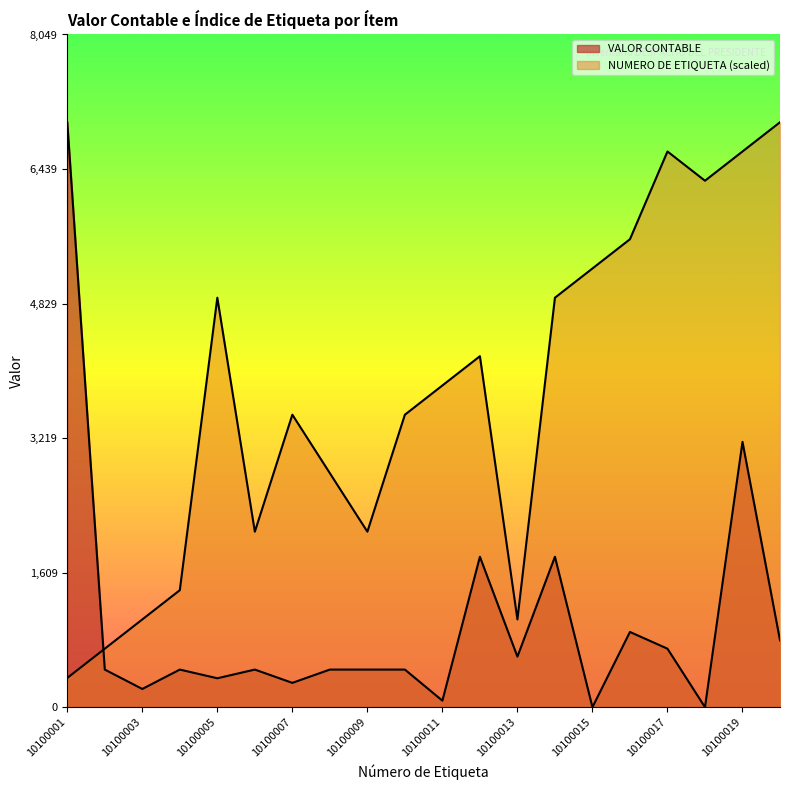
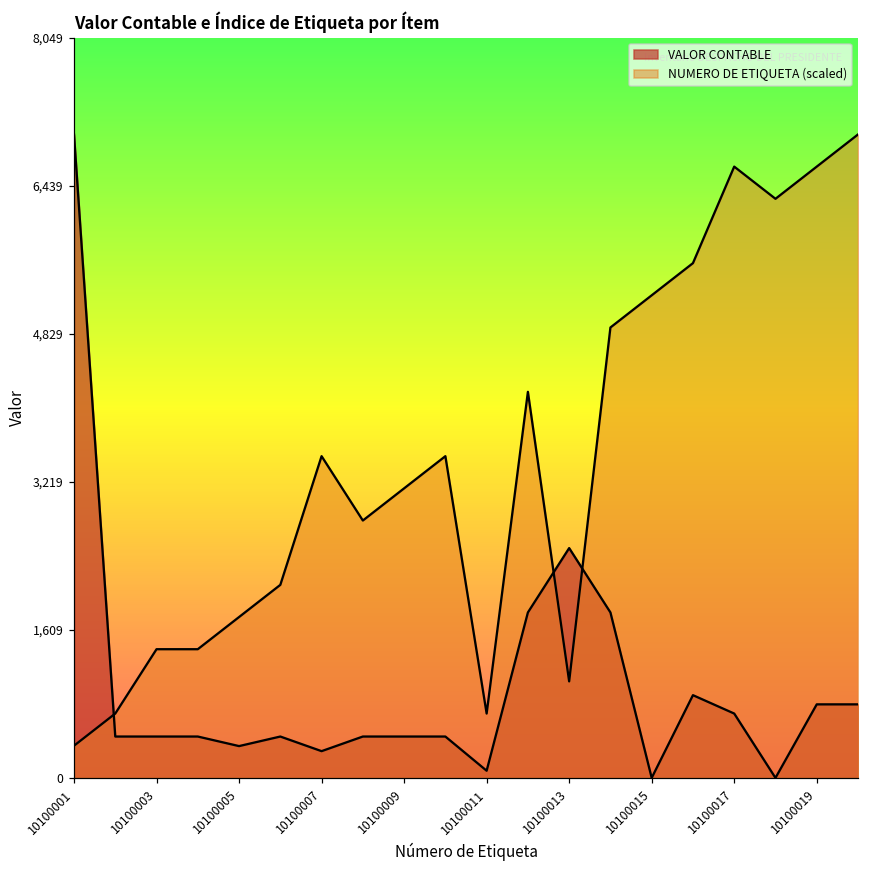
VALOR CONTABLE, 10100003: 200 -> 400
NUMERO DE ETIQUETA (scaled), 10100003: 1,000 -> 1,400
NUMERO DE ETIQUETA (scaled), 10100005: 4,900 -> 1,700
NUMERO DE ETIQUETA (scaled), 10100009: 2,100 -> 3,100
NUMERO DE ETIQUETA (scaled), 10100011: 3,800 -> 700
VALOR CONTABLE, 10100013: 600 -> 2,500
VALOR CONTABLE, 10100019: 3,200 -> 800
